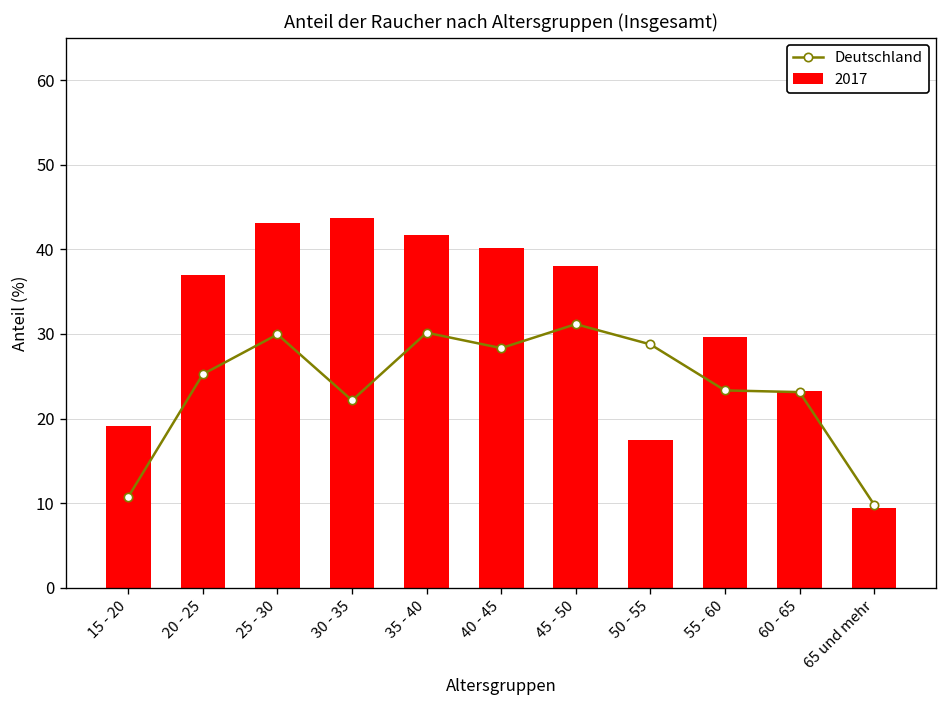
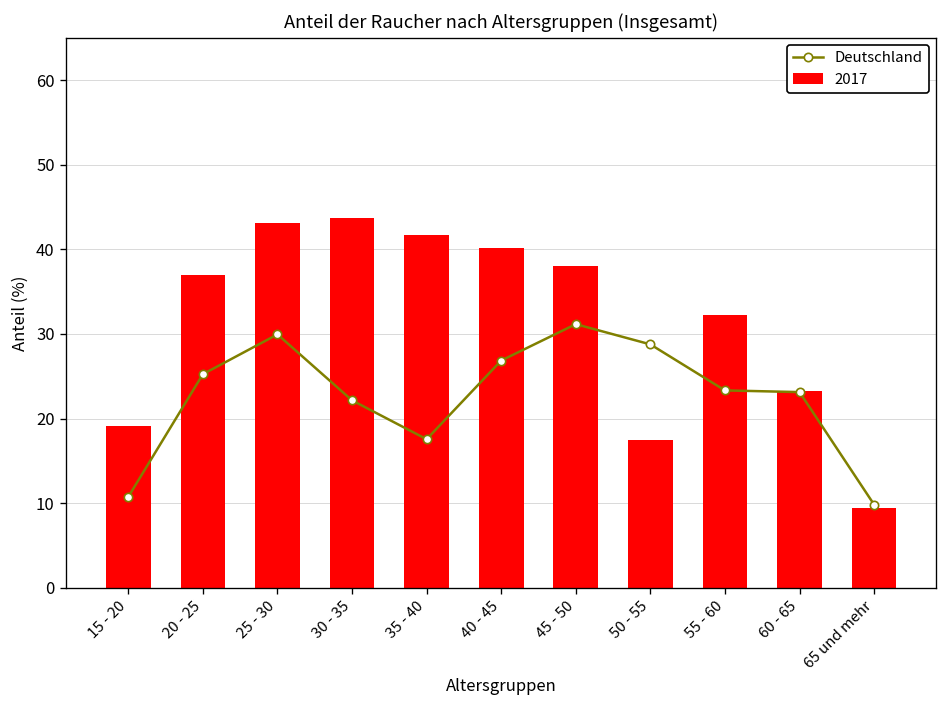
Deutschland, 35 - 40: 30 -> 18
Deutschland, 40 - 45: 28 -> 27
2017, 55 - 60: 30 -> 32
